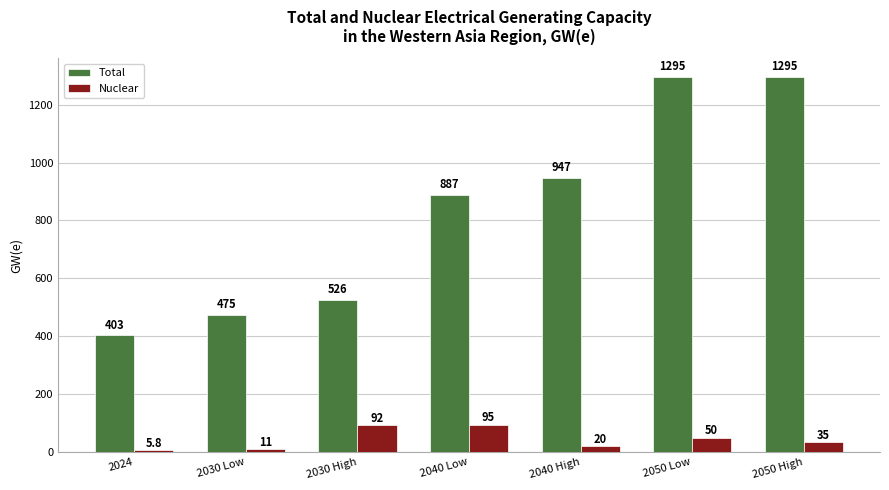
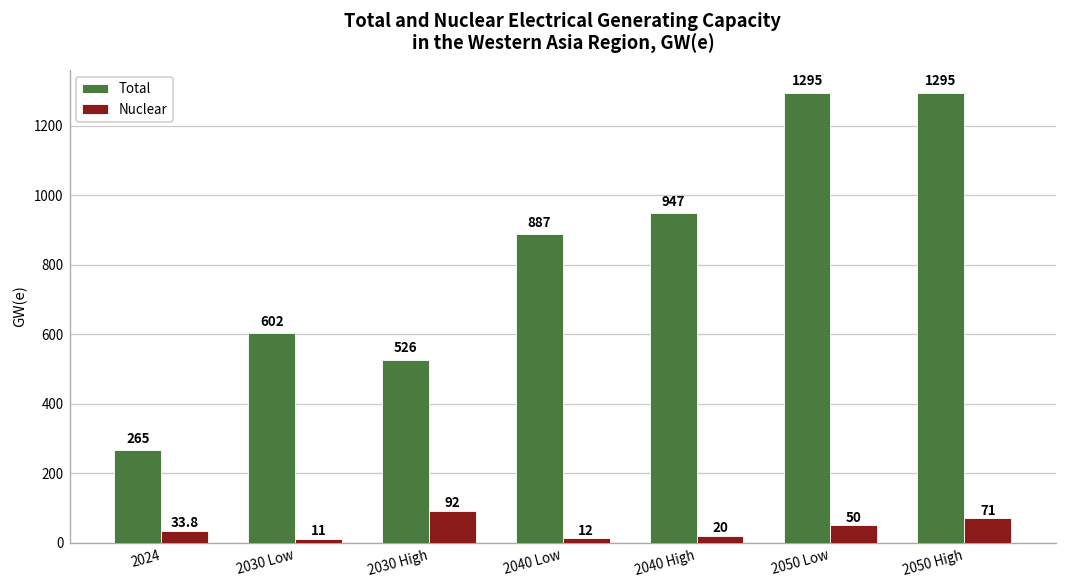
Total, 2024: 403 -> 265
Nuclear, 2024: 5.8 -> 33.8
Total, 2030 Low: 475 -> 602
Nuclear, 2040 Low: 95 -> 12
Nuclear, 2050 High: 35 -> 71
